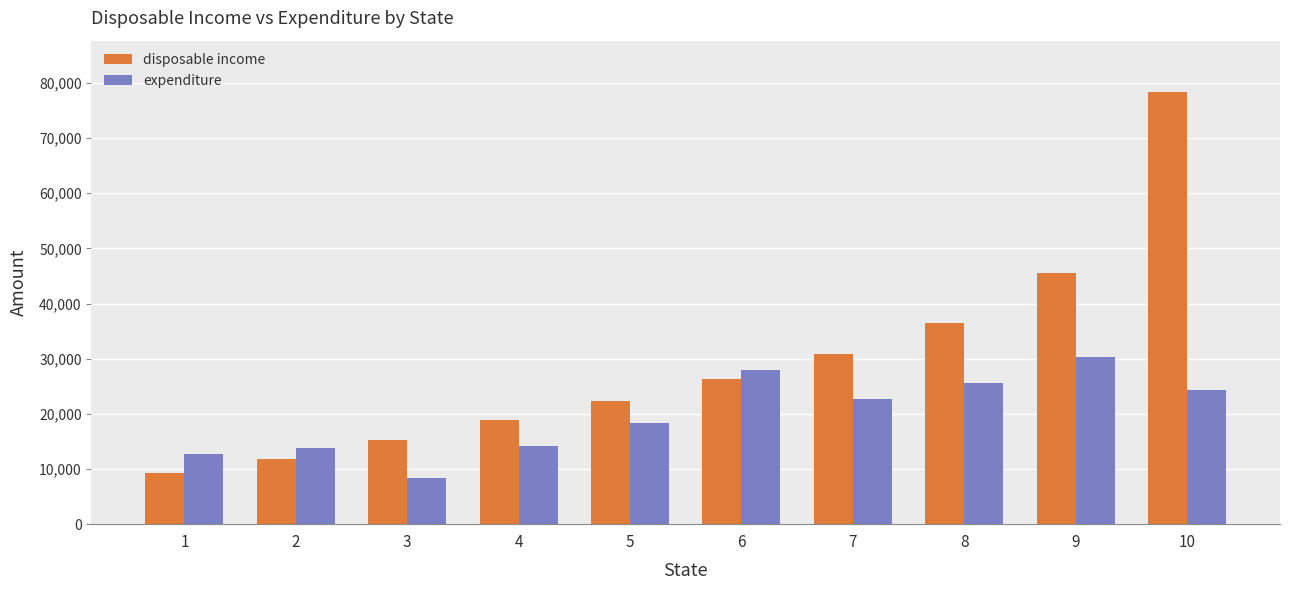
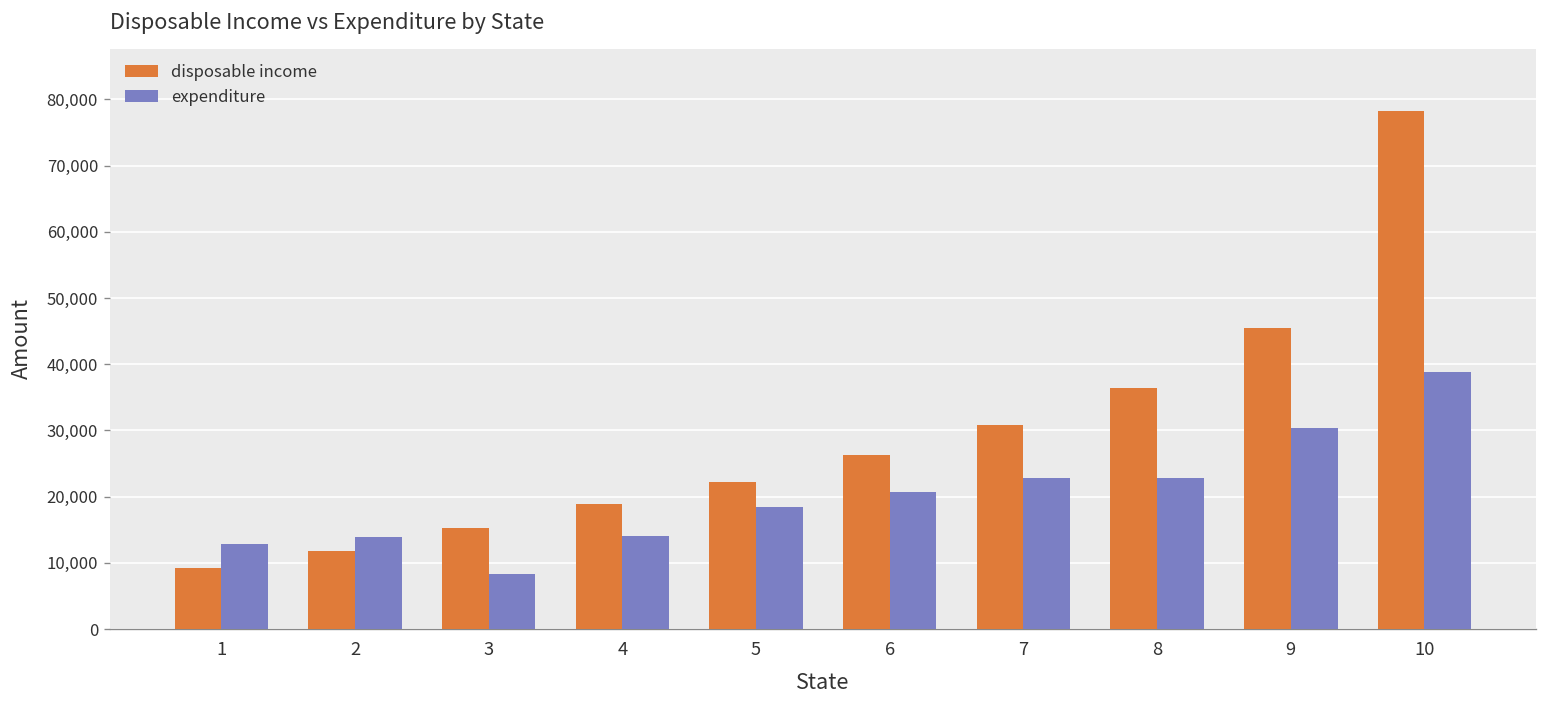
expenditure, 6: 28,000 -> 21,000
expenditure, 8: 26,000 -> 23,000
expenditure, 10: 24,000 -> 39,000
